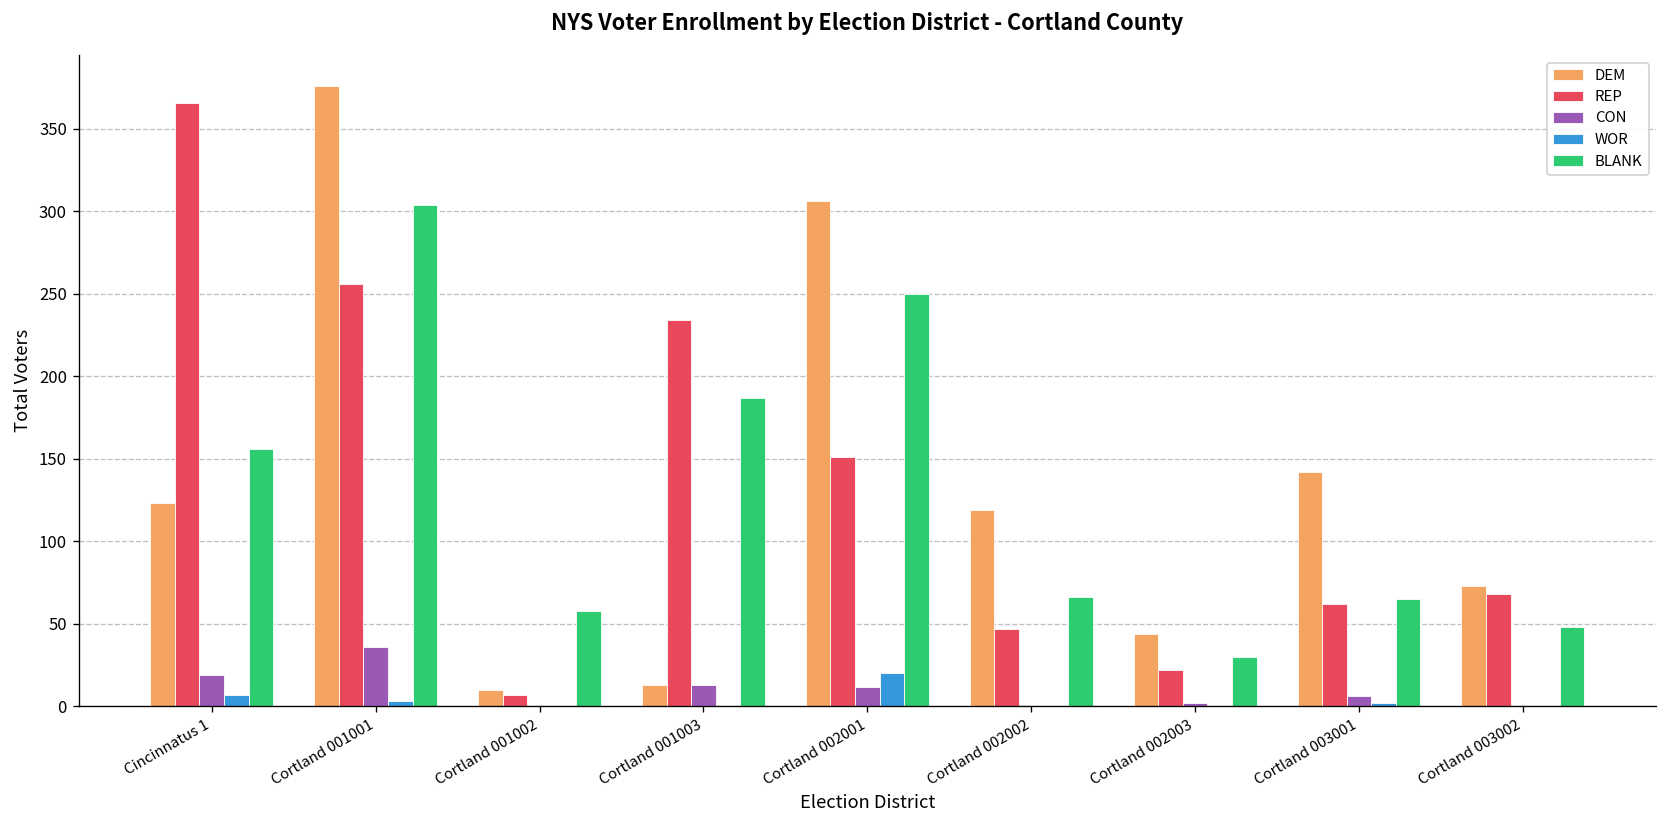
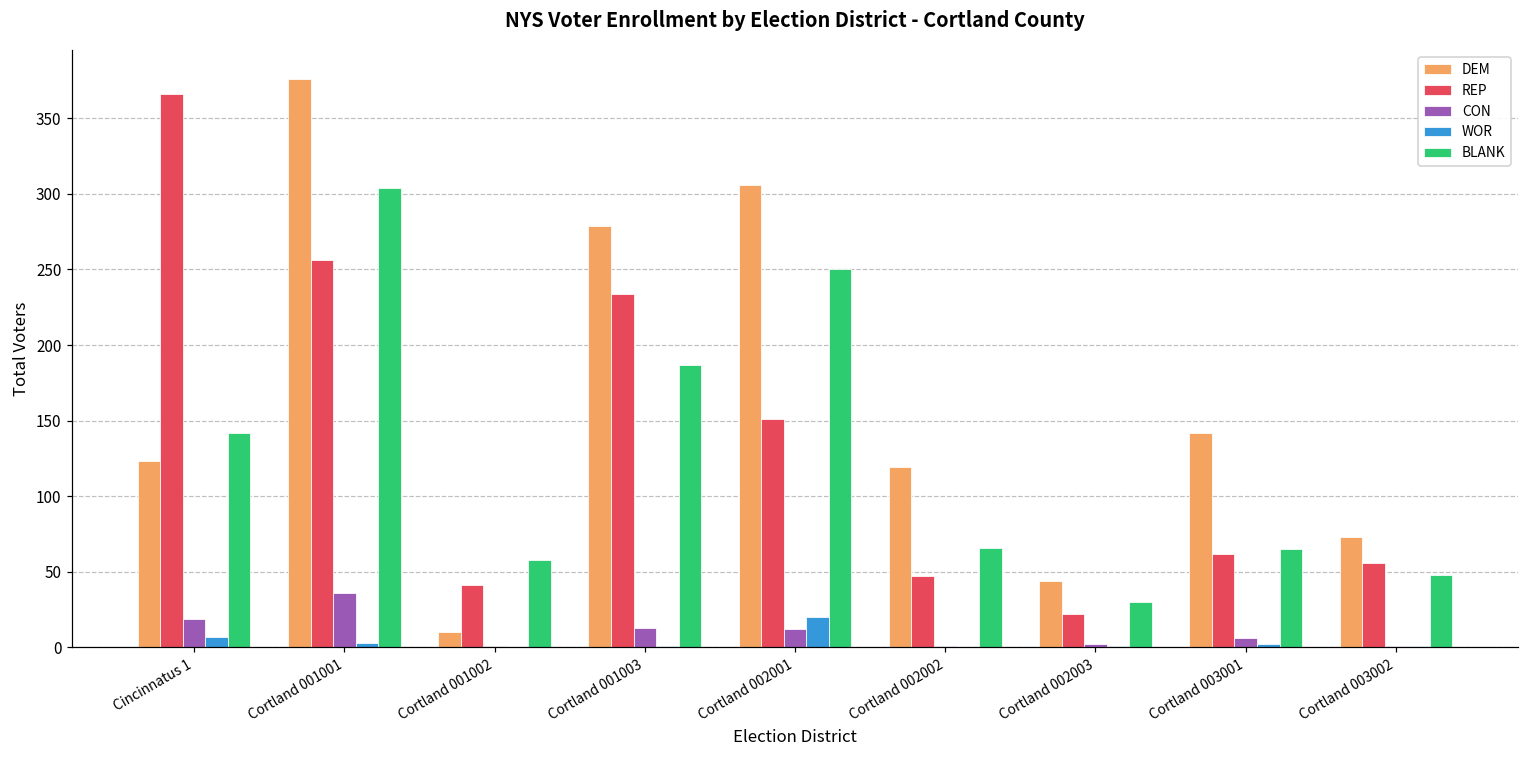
BLANK, Cincinnatus 1: 156 -> 142
REP, Cortland 001002: 7 -> 41
DEM, Cortland 001003: 13 -> 279
REP, Cortland 003002: 68 -> 56
